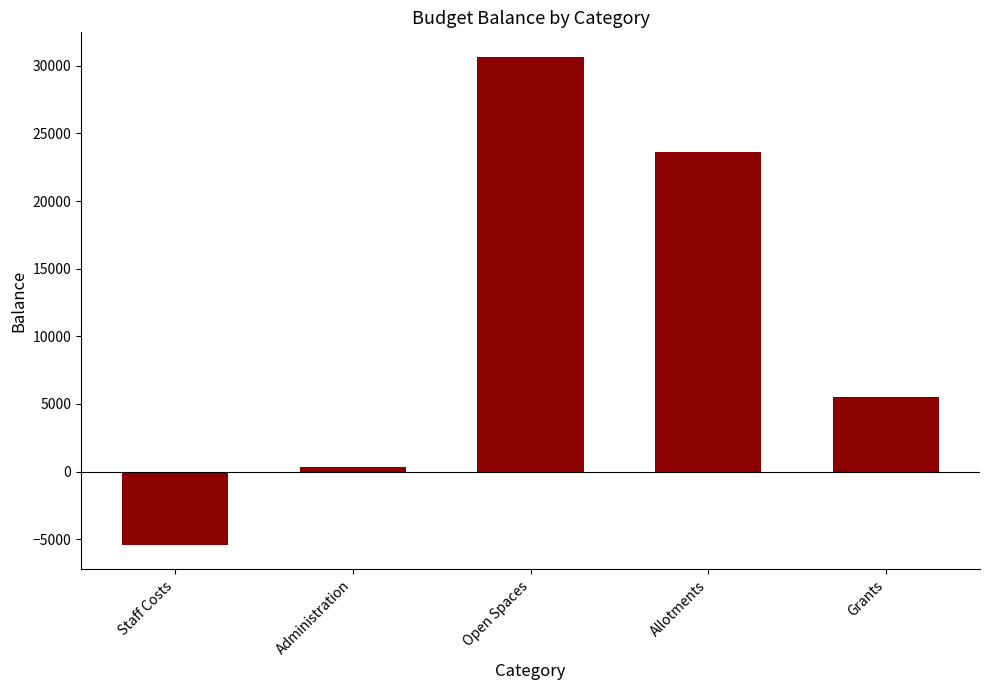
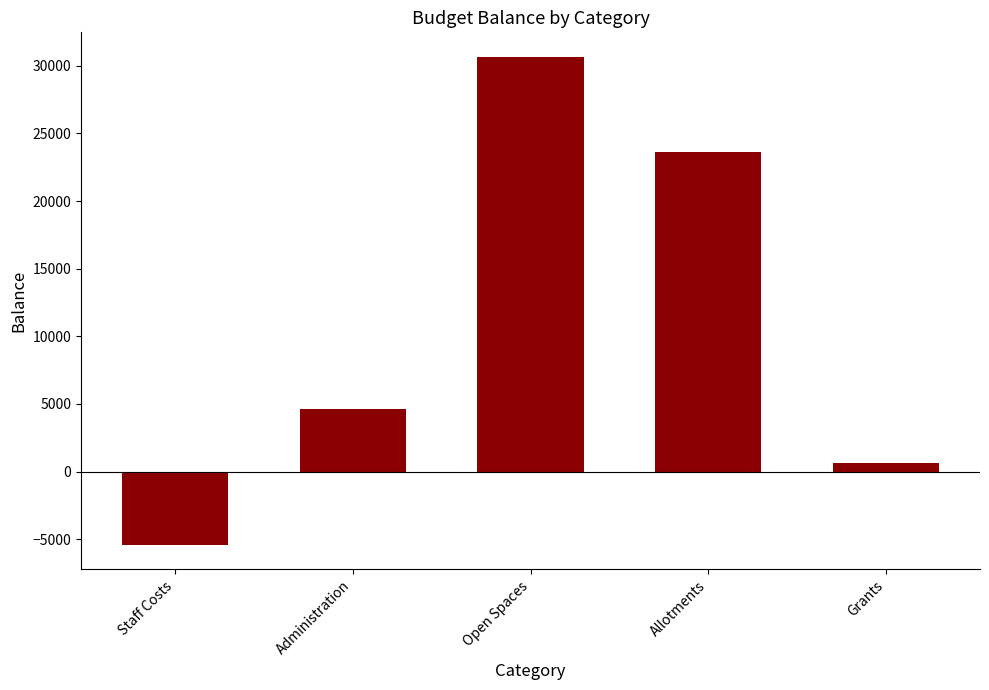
Administration: 300 -> 4600
Grants: 5500 -> 600
